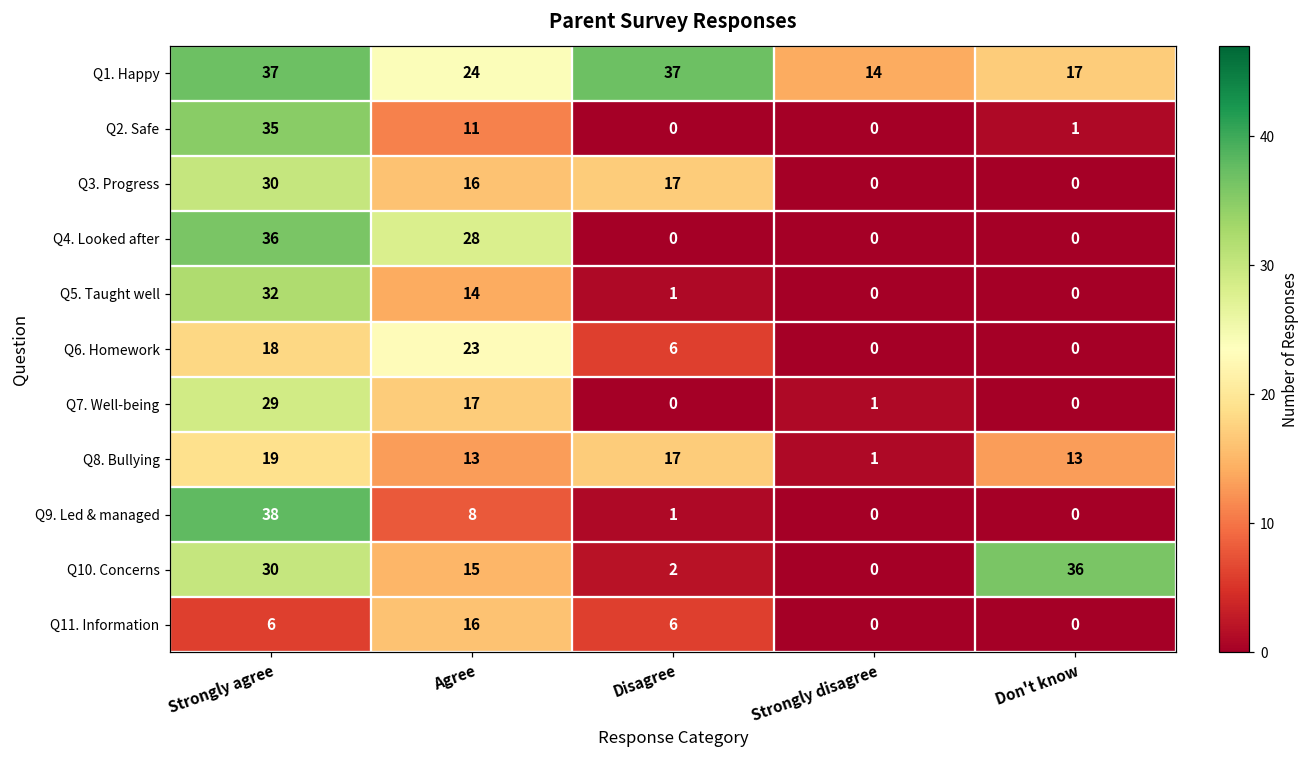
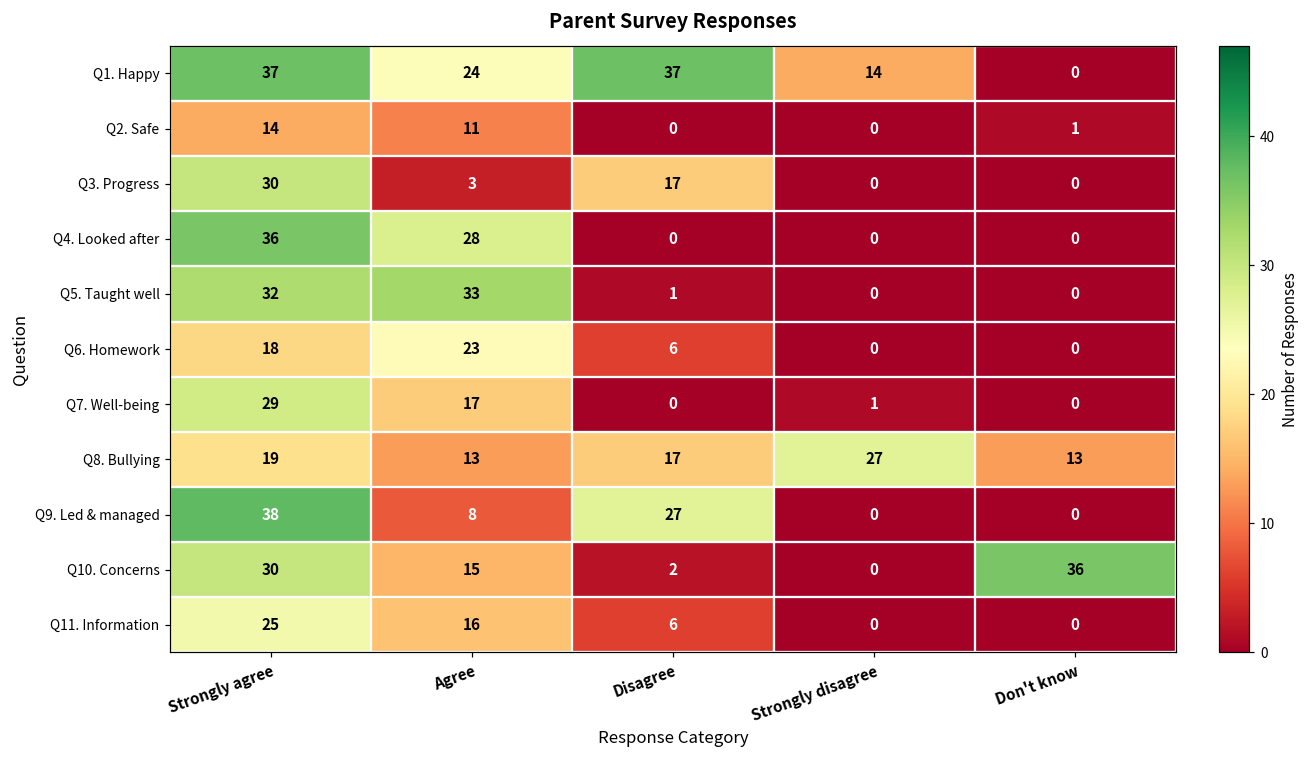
Q1. Happy, Don't know: 17 -> 0
Q2. Safe, Strongly agree: 35 -> 14
Q3. Progress, Agree: 16 -> 3
Q5. Taught well, Agree: 14 -> 33
Q8. Bullying, Strongly disagree: 1 -> 27
Q9. Led & managed, Disagree: 1 -> 27
Q11. Information, Strongly agree: 6 -> 25
